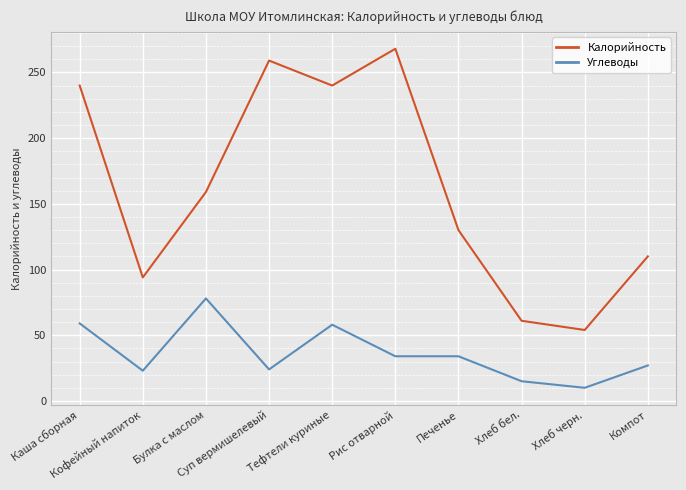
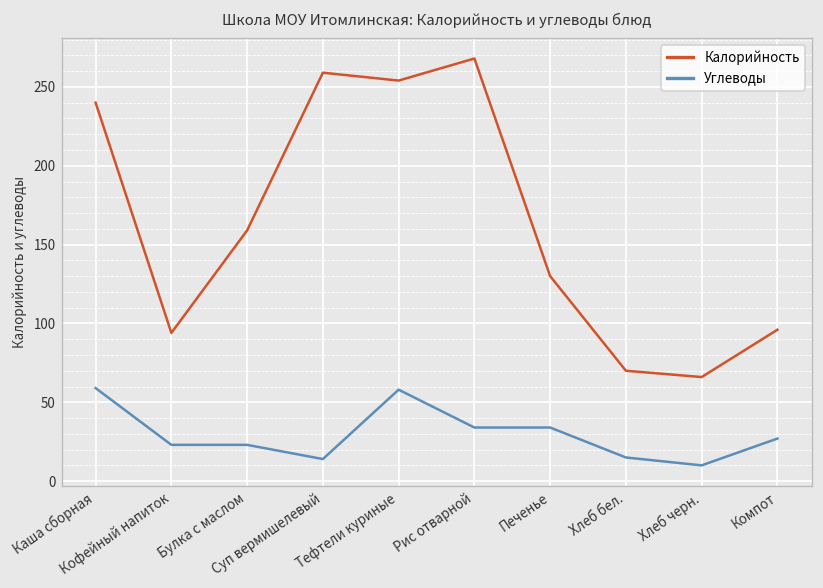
Углеводы, Булка с маслом: 78 -> 23
Углеводы, Суп вермишелевый: 24 -> 14
Калорийность, Тефтели куриные: 240 -> 254
Калорийность, Хлеб бел.: 61 -> 70
Калорийность, Хлеб черн.: 54 -> 66
Калорийность, Компот: 110 -> 96
